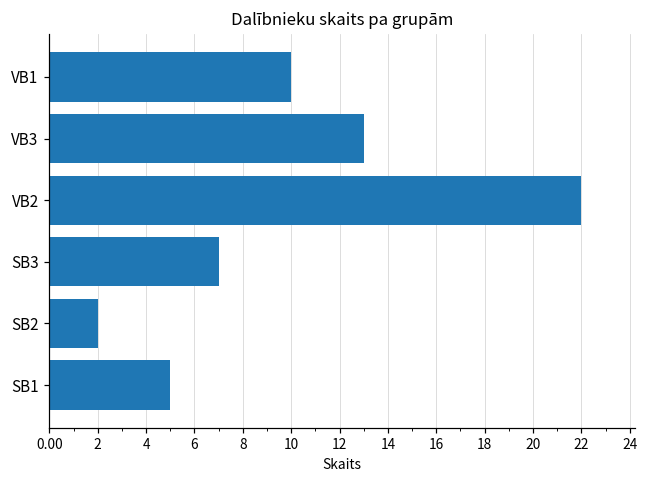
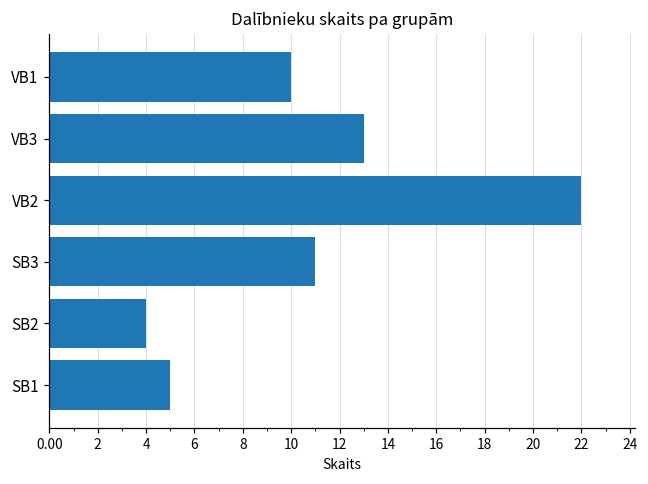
SB3: 7 -> 11
SB2: 2 -> 4
